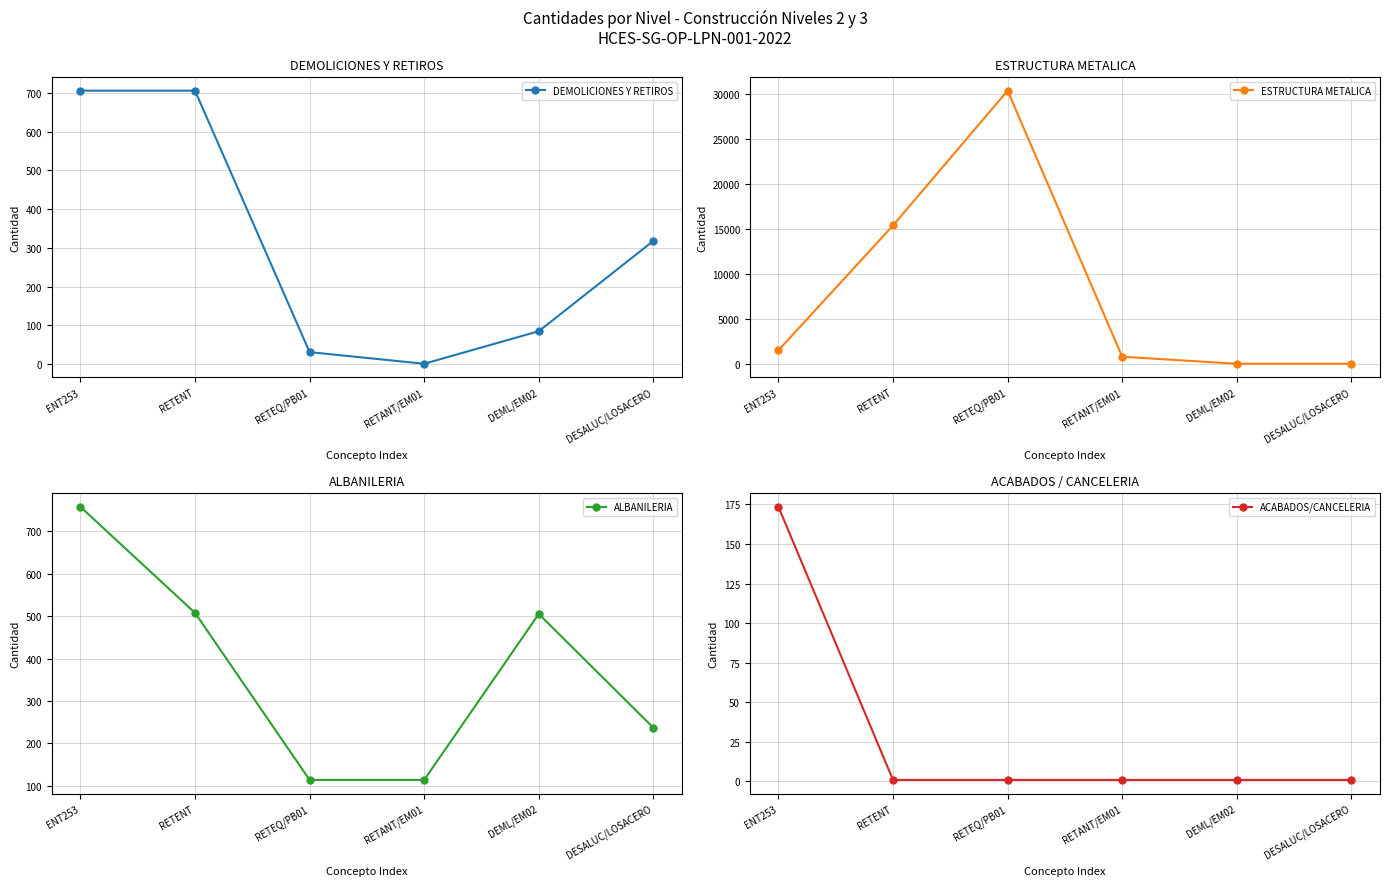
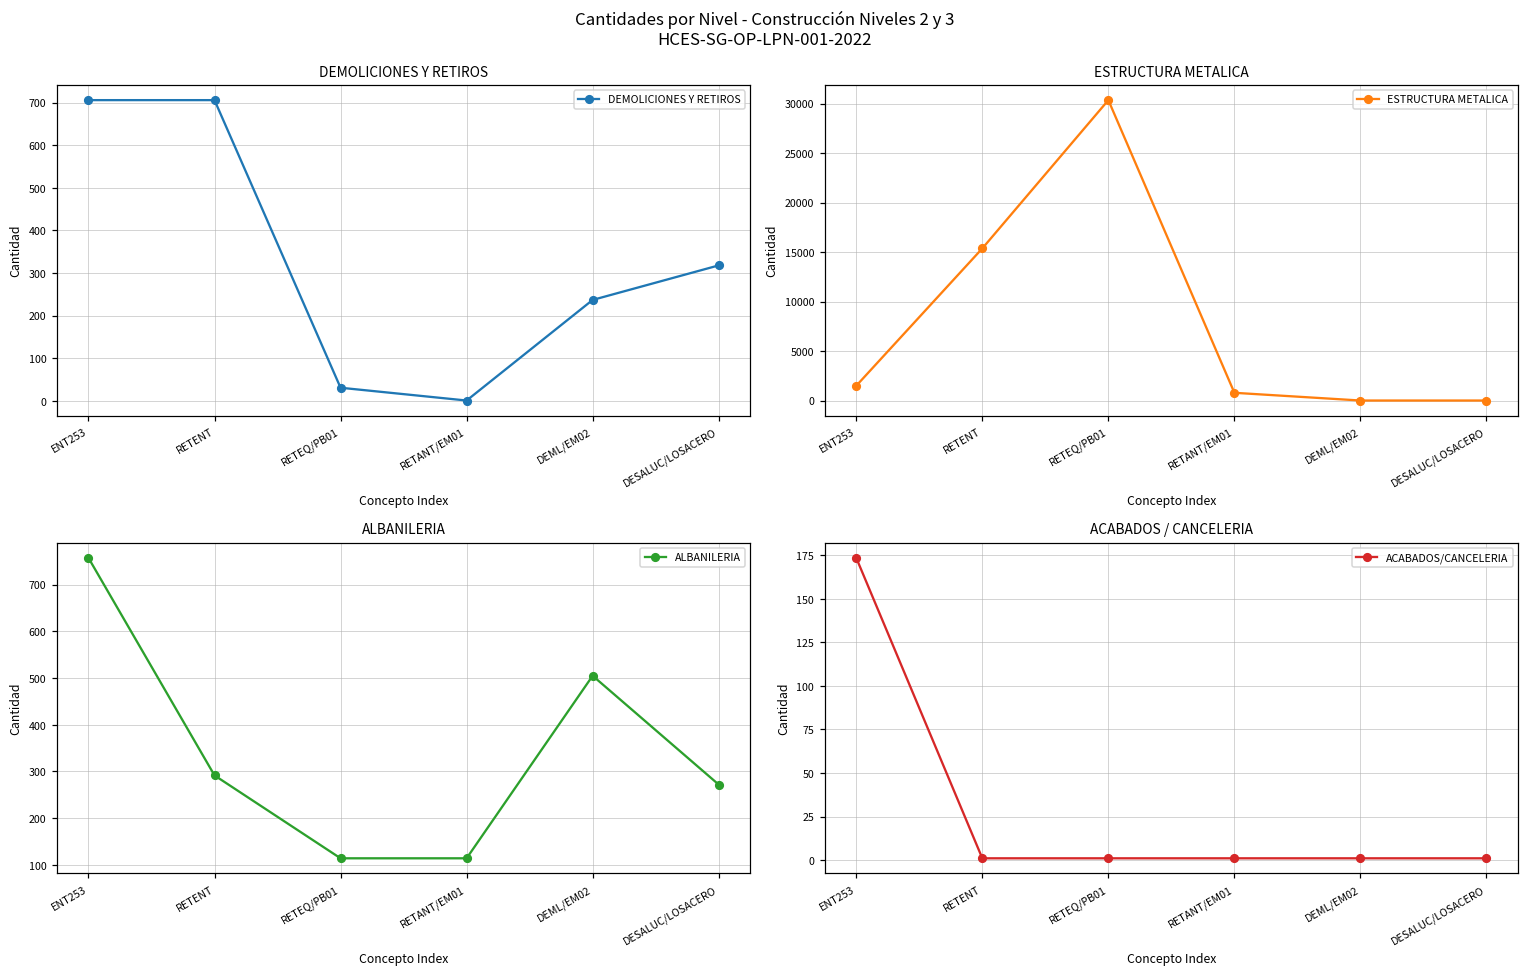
DEMOLICIONES Y RETIROS, DEML/EM02: 90 -> 240
ALBANILERIA, RETENT: 510 -> 290
ALBANILERIA, DESALUC/LOSACERO: 240 -> 270
